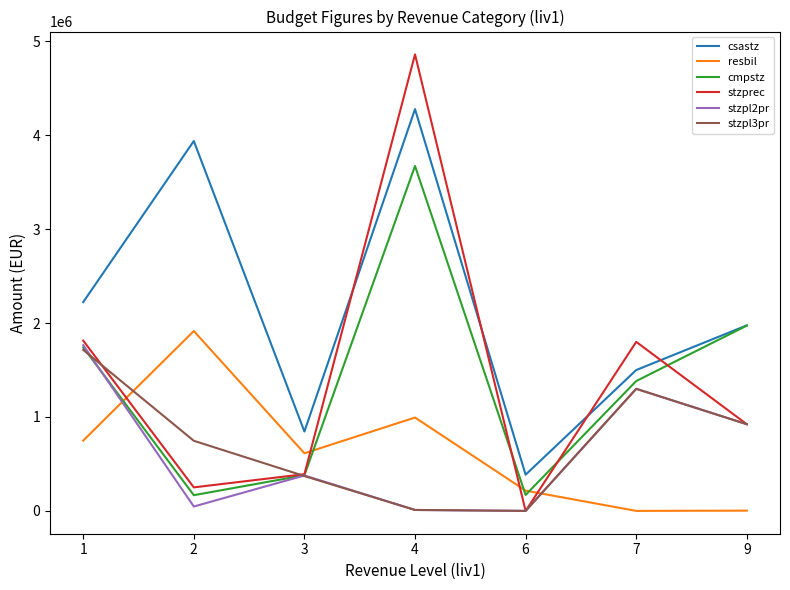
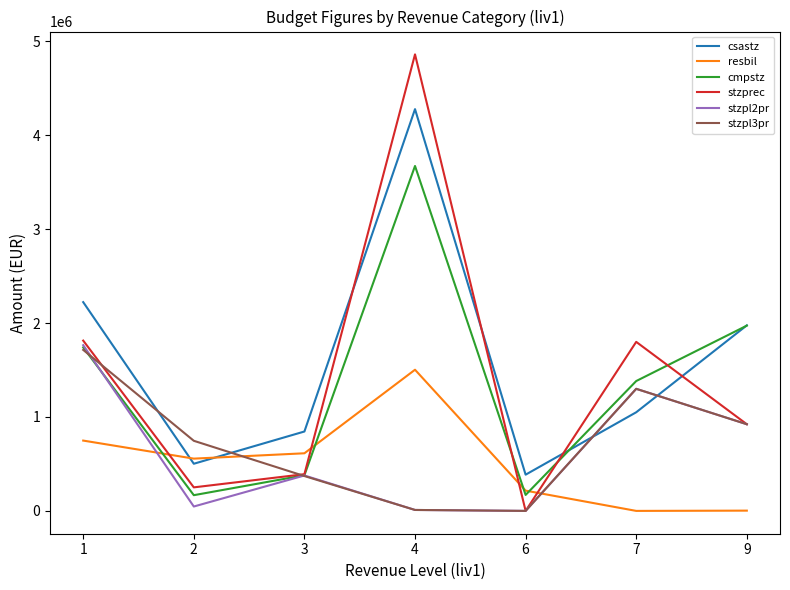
csastz, 2: 3900000 -> 500000
resbil, 2: 1900000 -> 600000
resbil, 4: 1000000 -> 1500000
csastz, 7: 1500000 -> 1100000
